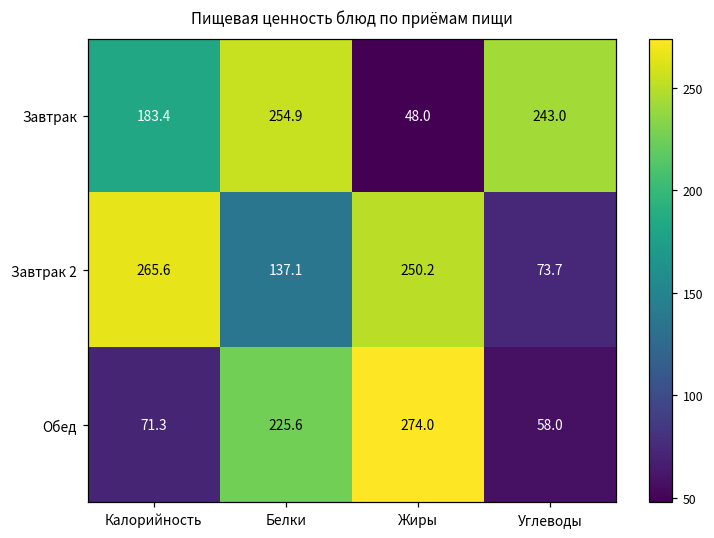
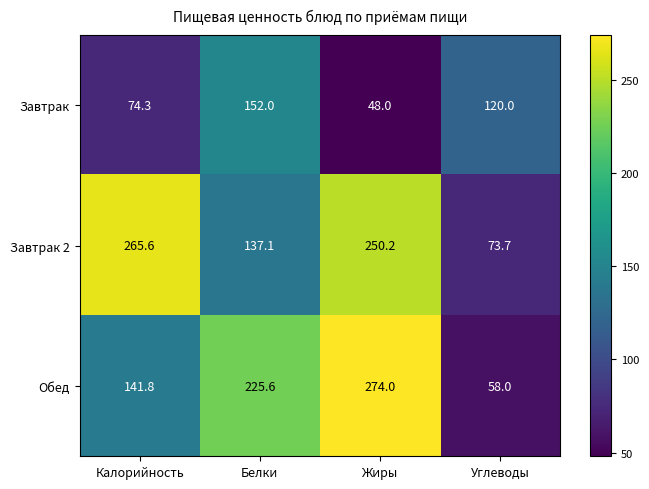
Завтрак, Калорийность: 183.4 -> 74.3
Завтрак, Белки: 254.9 -> 152.0
Завтрак, Углеводы: 243.0 -> 120.0
Обед, Калорийность: 71.3 -> 141.8
